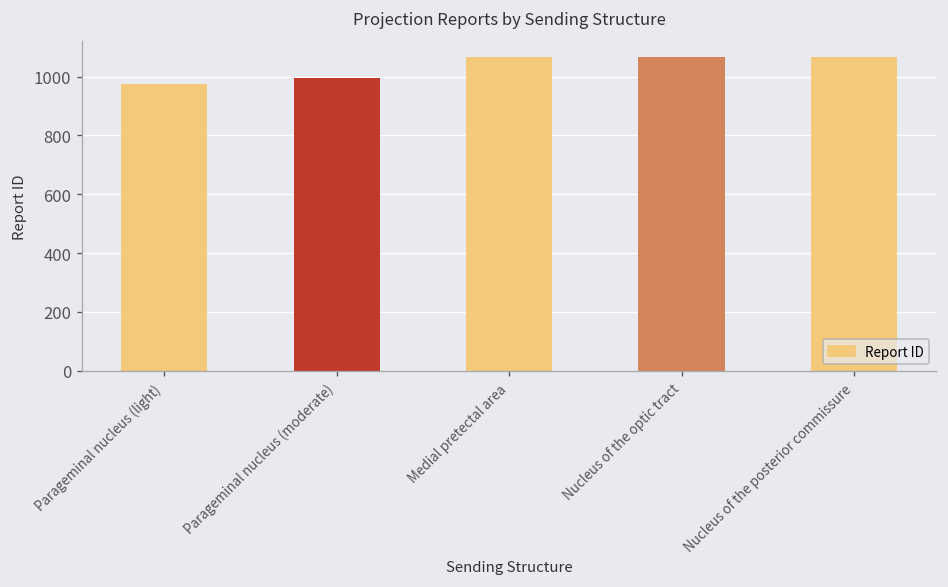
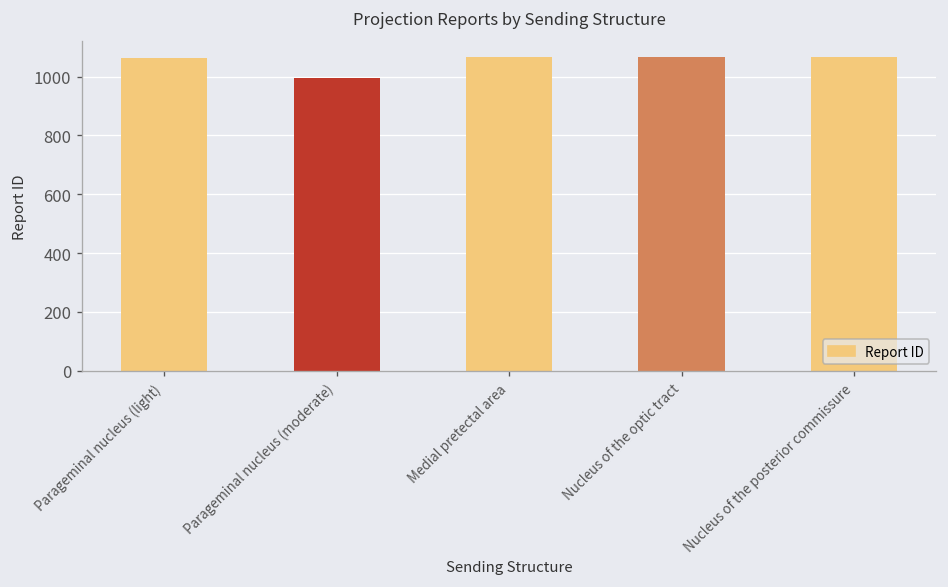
Parageminal nucleus (light): 980 -> 1060
